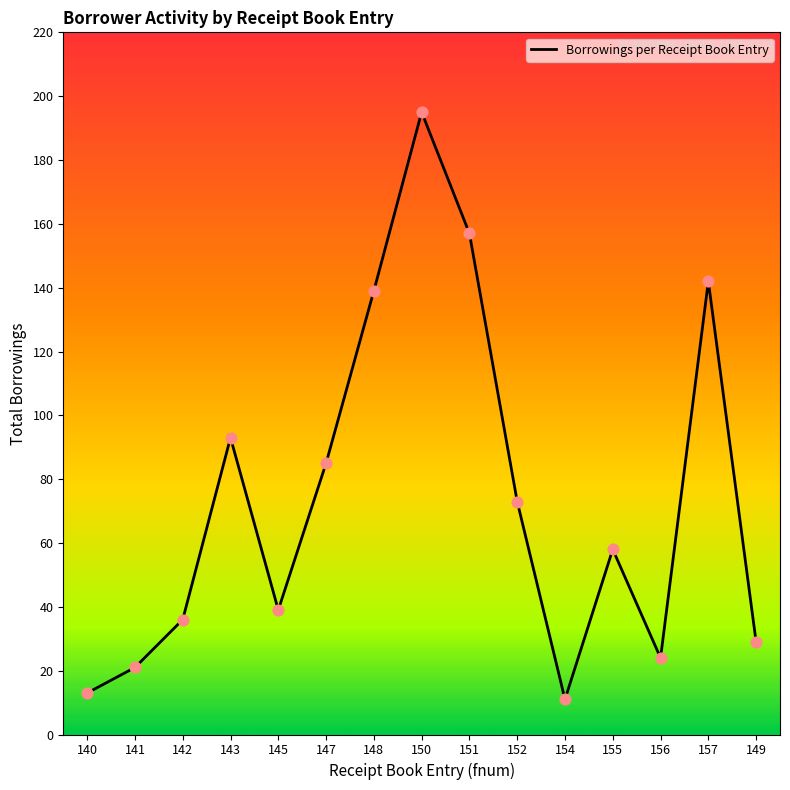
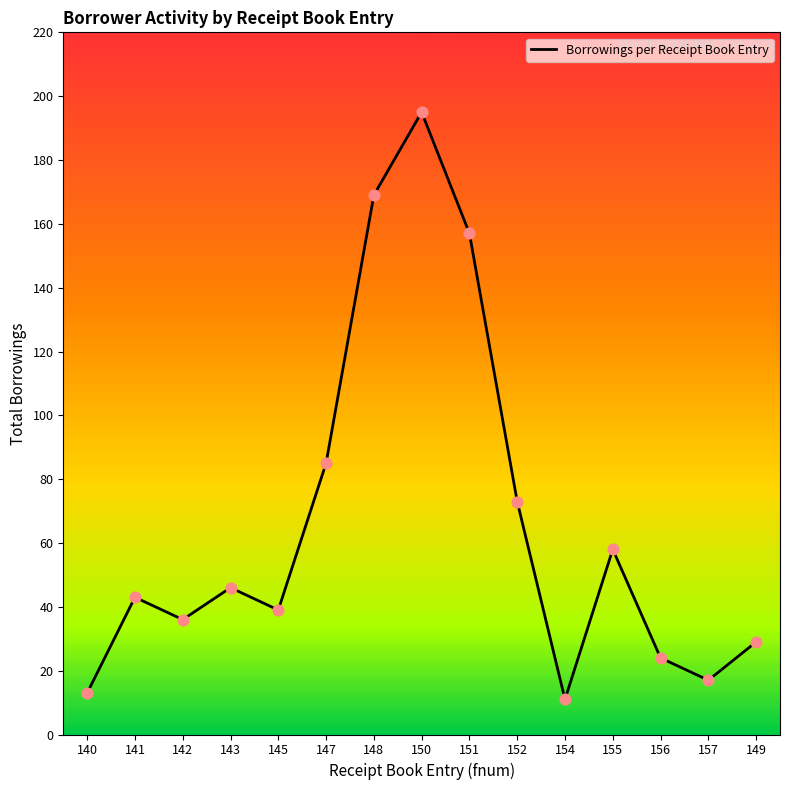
141: 21 -> 43
143: 93 -> 46
148: 139 -> 169
157: 142 -> 17
